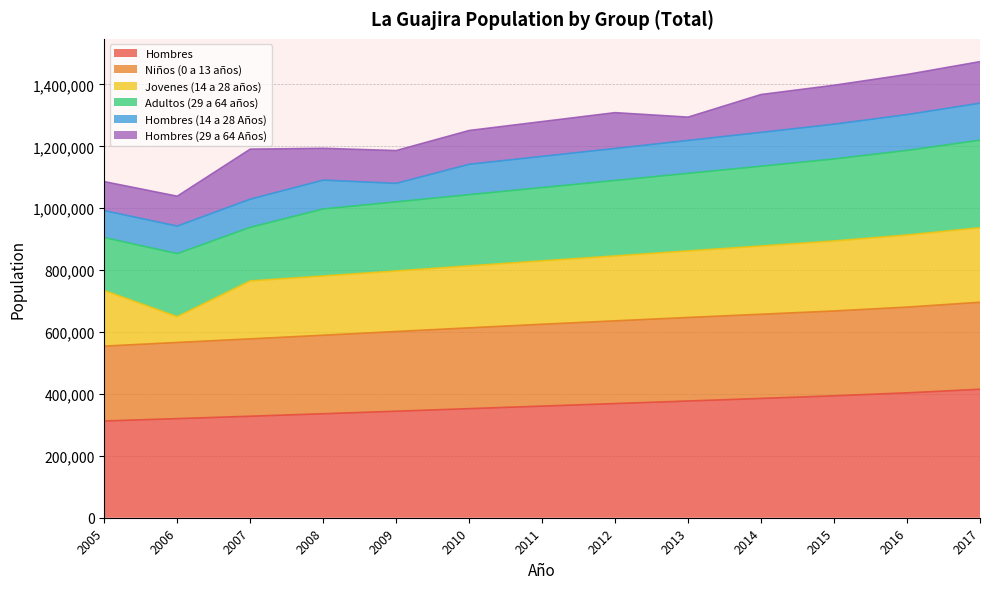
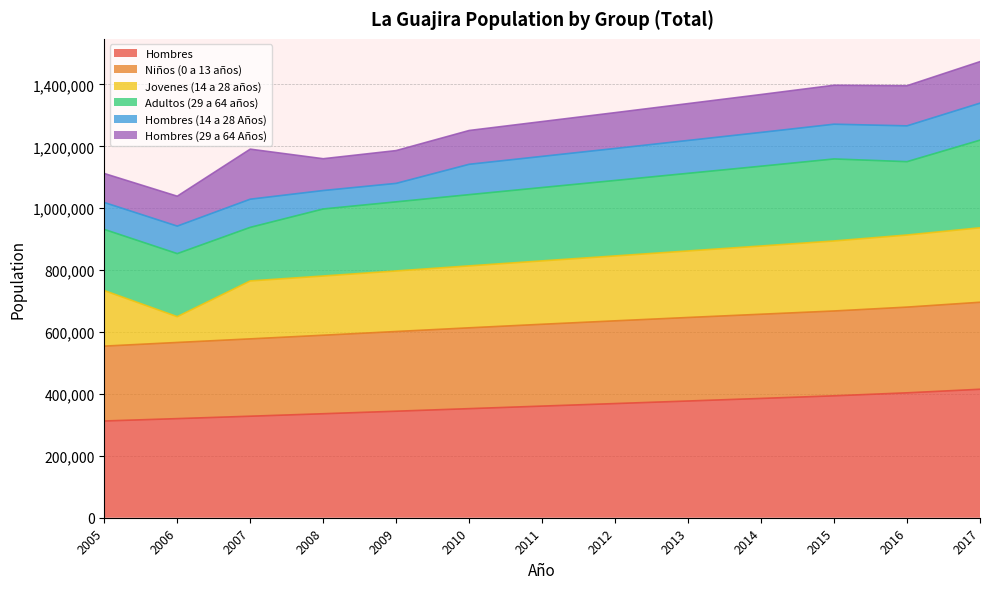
Adultos (29 a 64 años), 2005: 170,000 -> 200,000
Hombres (14 a 28 Años), 2008: 90,000 -> 60,000
Hombres (29 a 64 Años), 2013: 80,000 -> 120,000
Adultos (29 a 64 años), 2016: 270,000 -> 240,000
